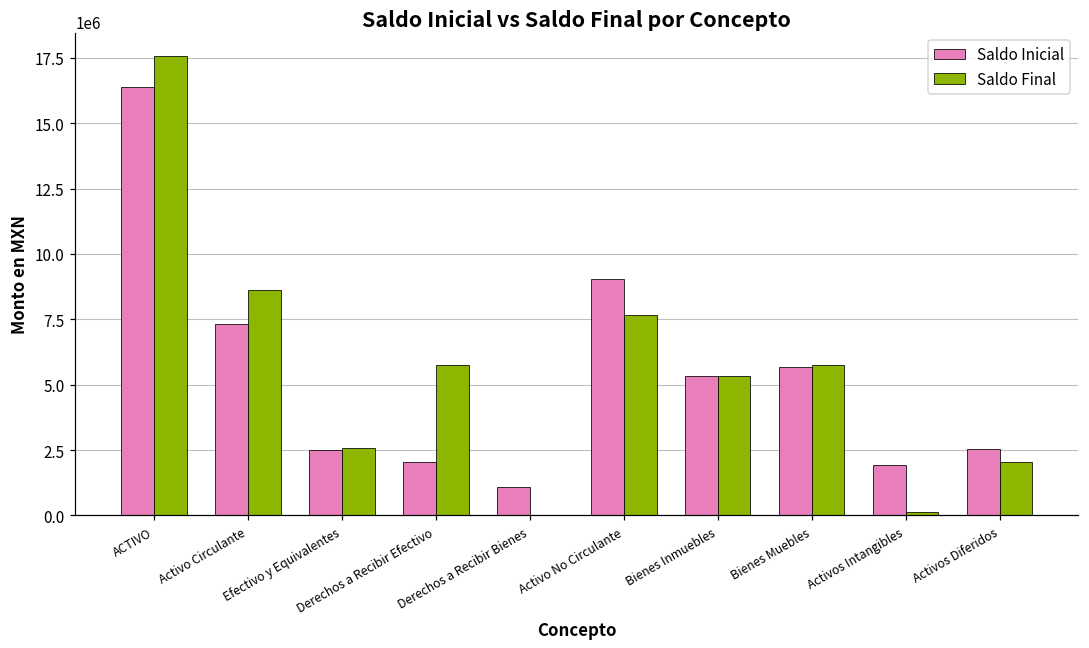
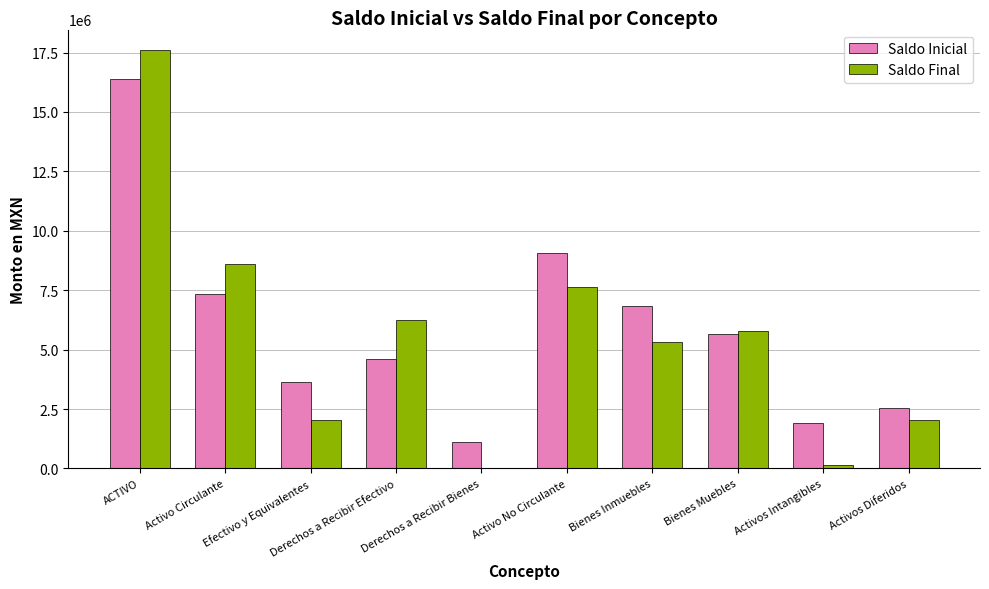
Saldo Inicial, Efectivo y Equivalentes: 2500000 -> 3600000
Saldo Final, Efectivo y Equivalentes: 2600000 -> 2100000
Saldo Inicial, Derechos a Recibir Efectivo: 2000000 -> 4600000
Saldo Final, Derechos a Recibir Efectivo: 5800000 -> 6200000
Saldo Inicial, Bienes Inmuebles: 5300000 -> 6800000
